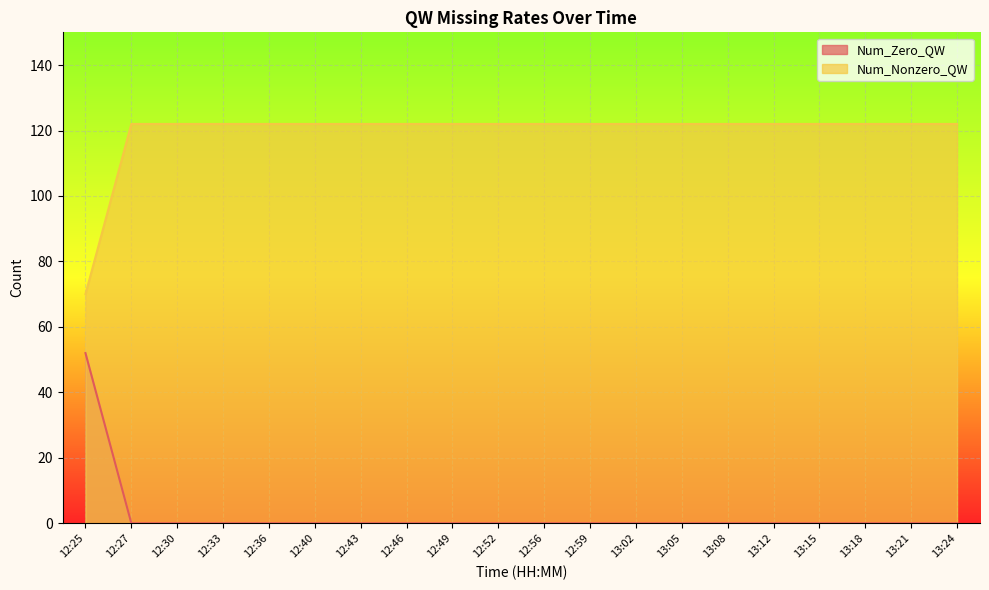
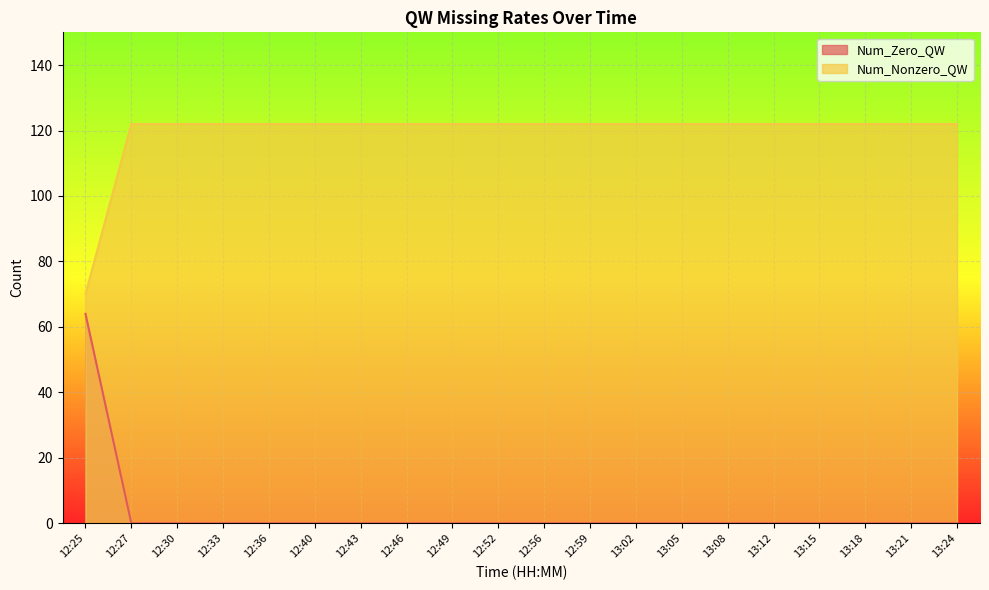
Num_Zero_QW, 12:25: 52 -> 64
